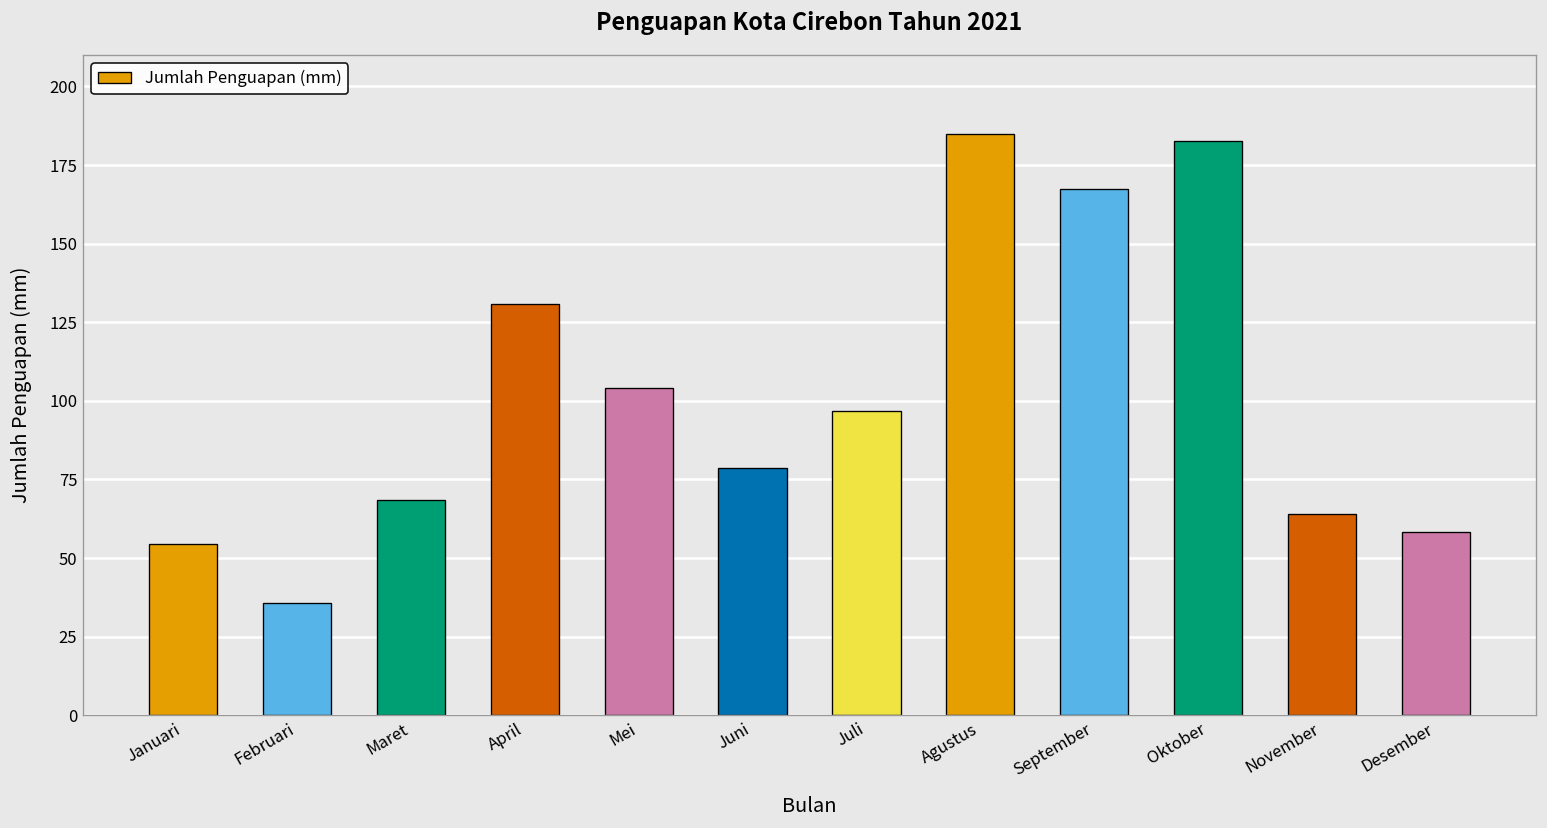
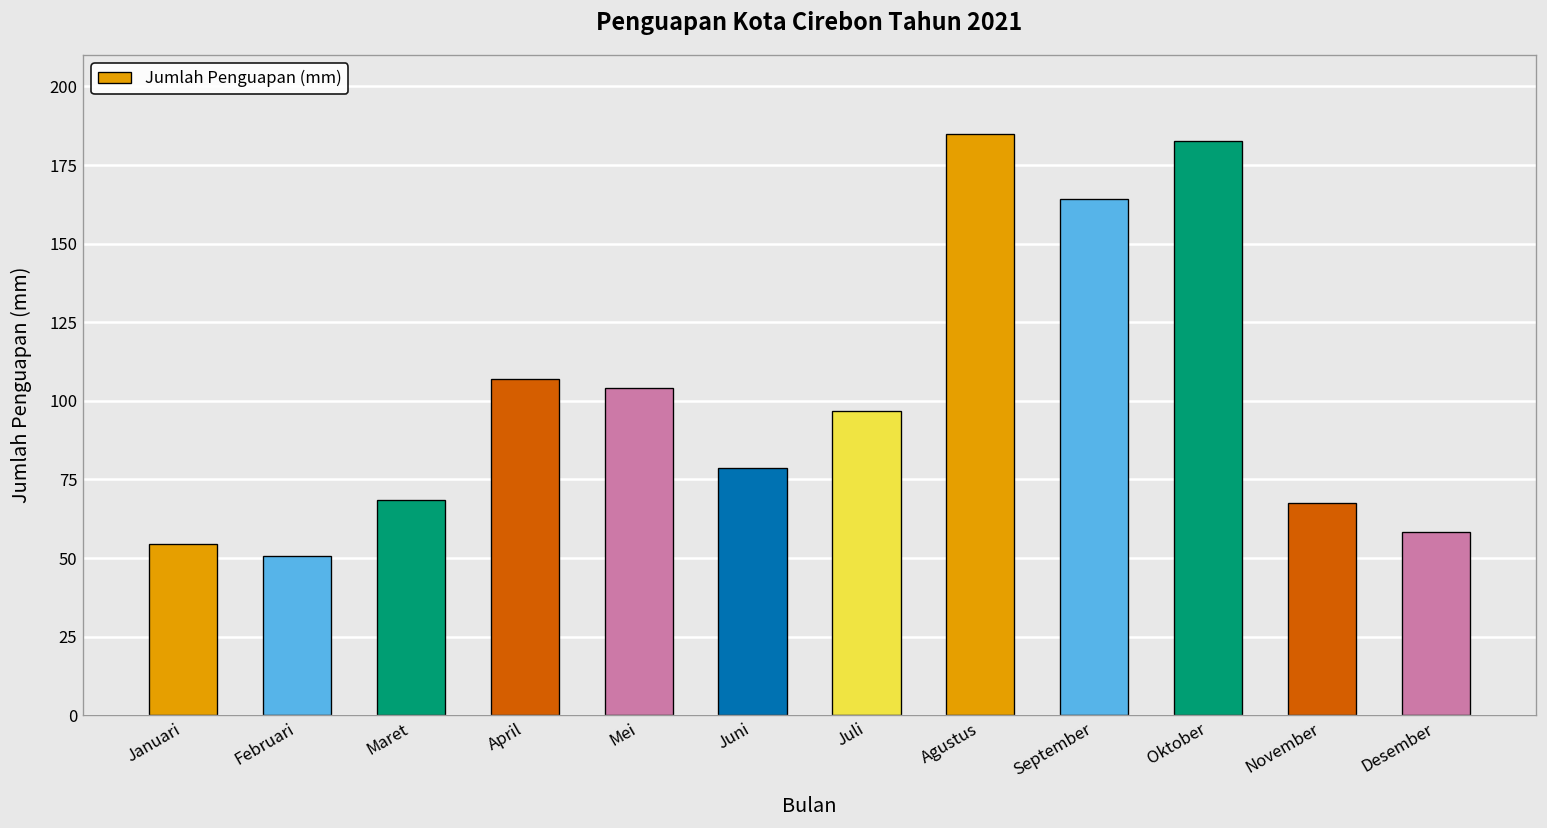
Februari: 36 -> 51
April: 131 -> 107
September: 167 -> 164
November: 64 -> 68
